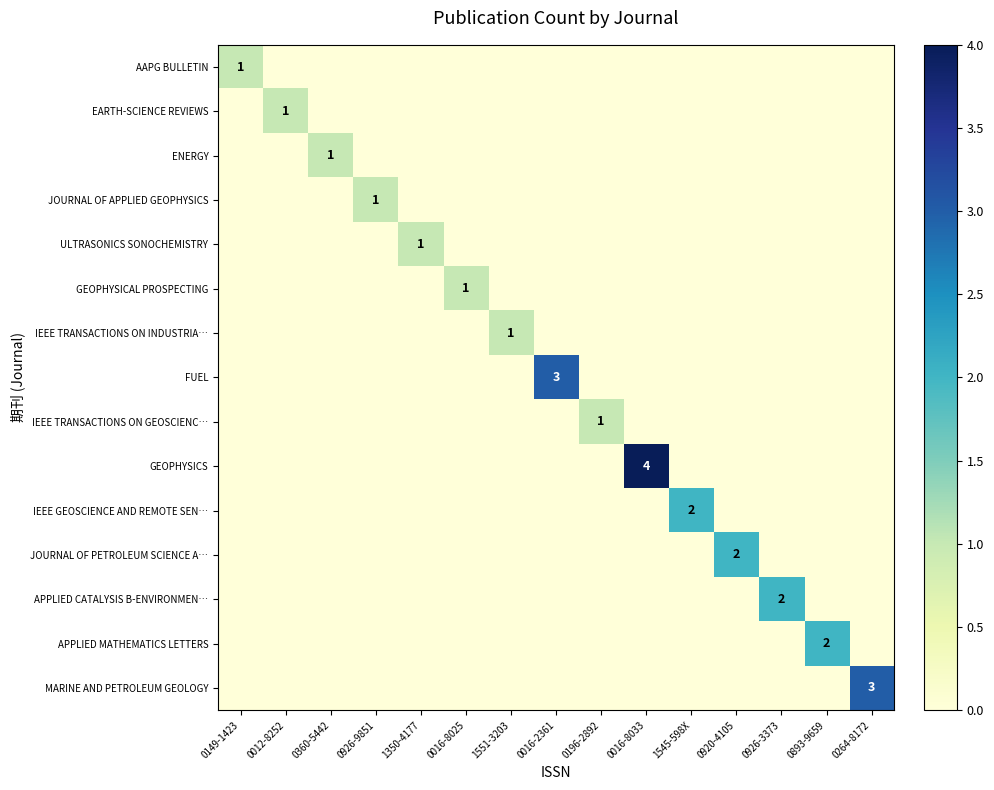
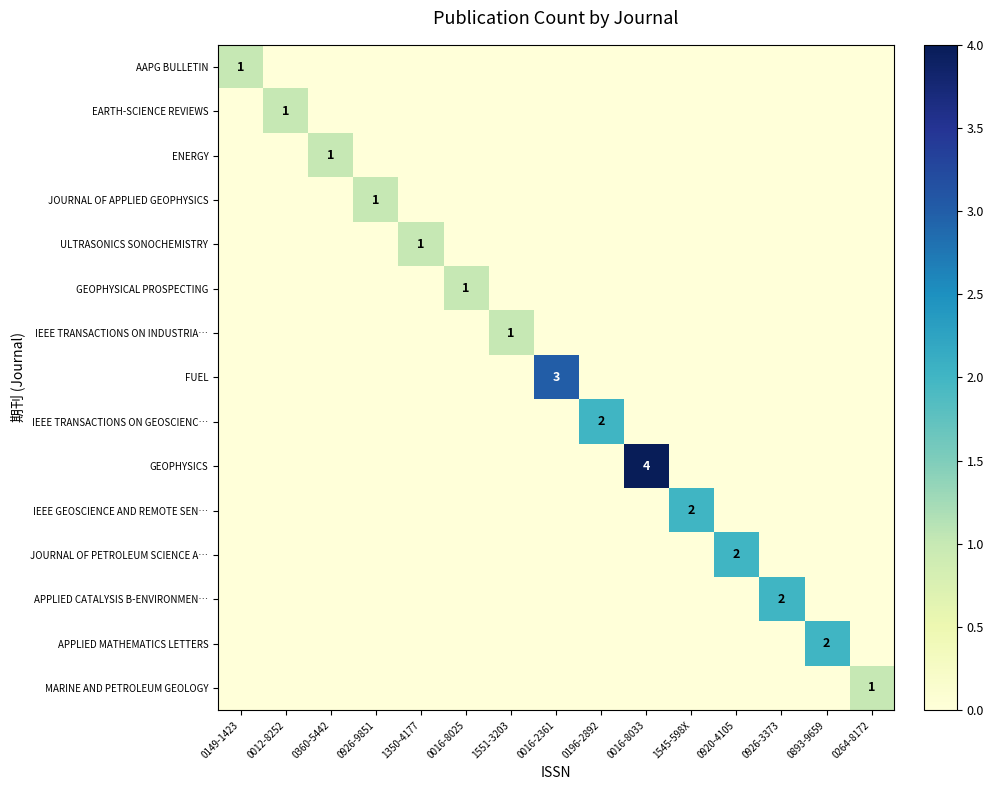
IEEE TRANSACTIONS ON GEOSCIENC…, 0196-2892: 1 -> 2
MARINE AND PETROLEUM GEOLOGY, 0264-8172: 3 -> 1
